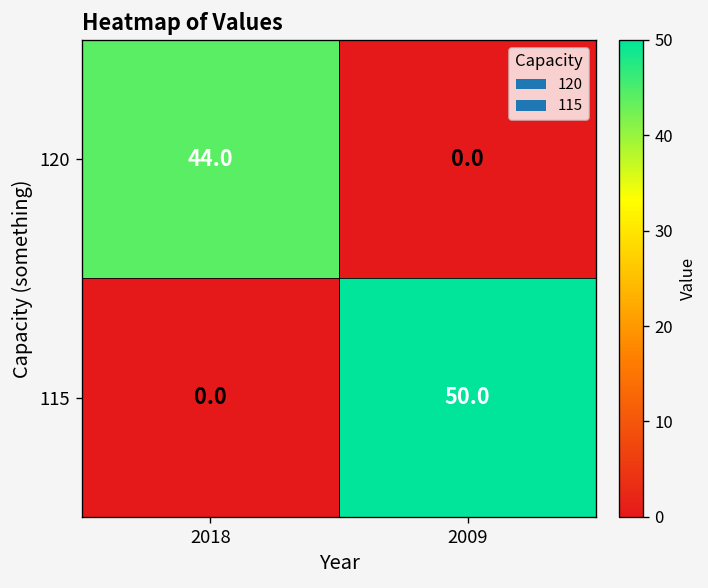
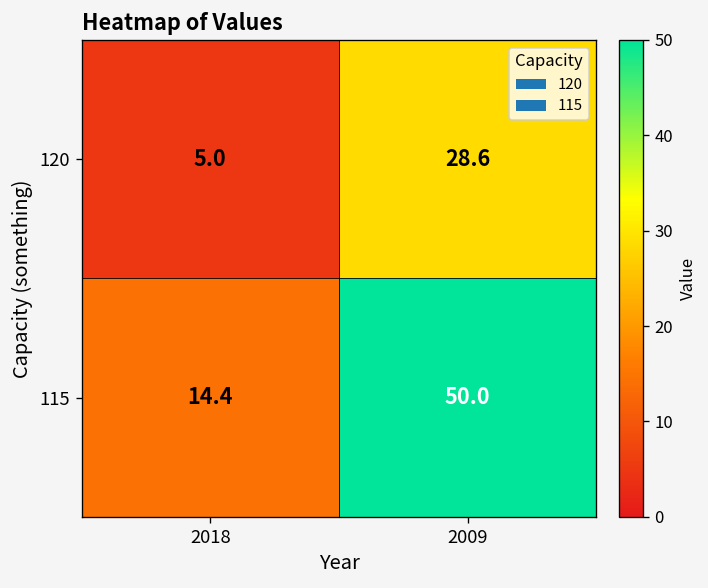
120, 2018: 44.0 -> 5.0
120, 2009: 0.0 -> 28.6
115, 2018: 0.0 -> 14.4
